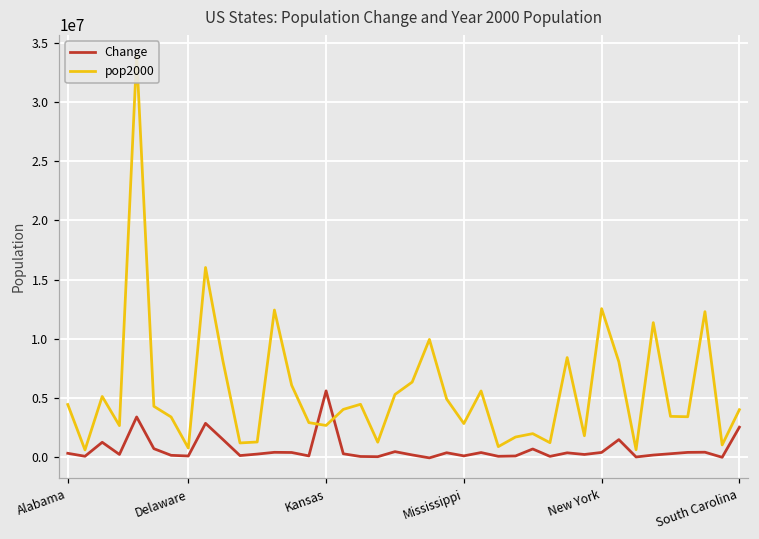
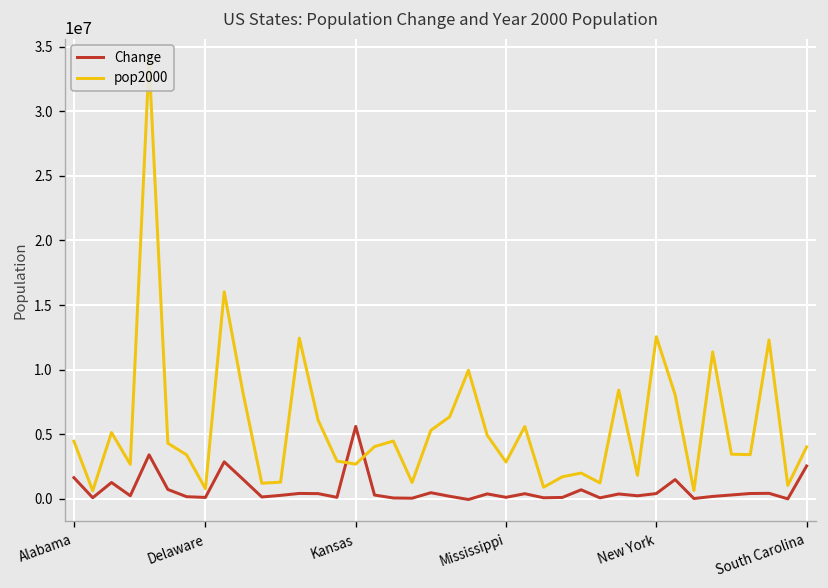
Change, Alabama: 300000 -> 1600000
